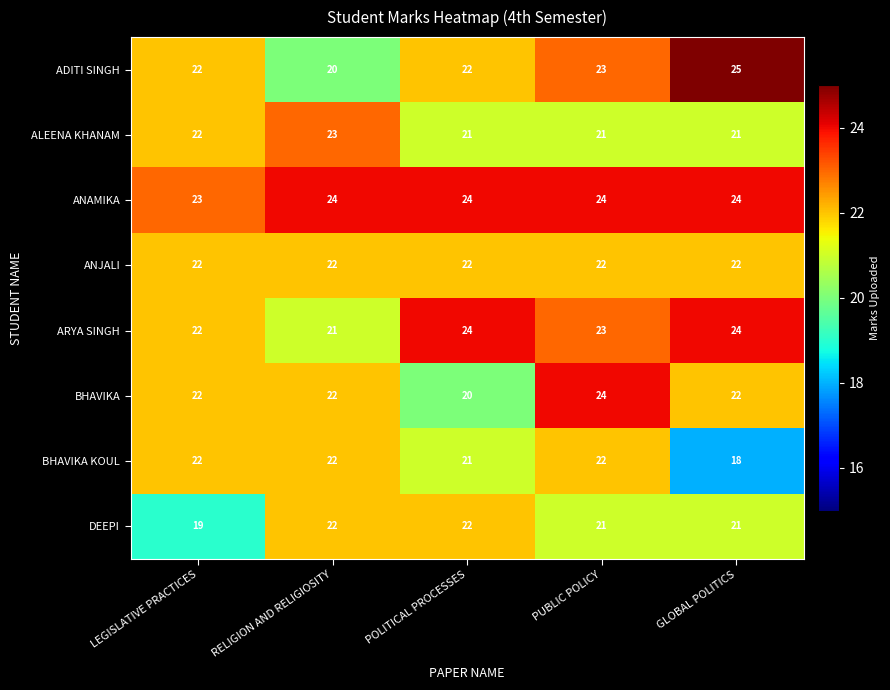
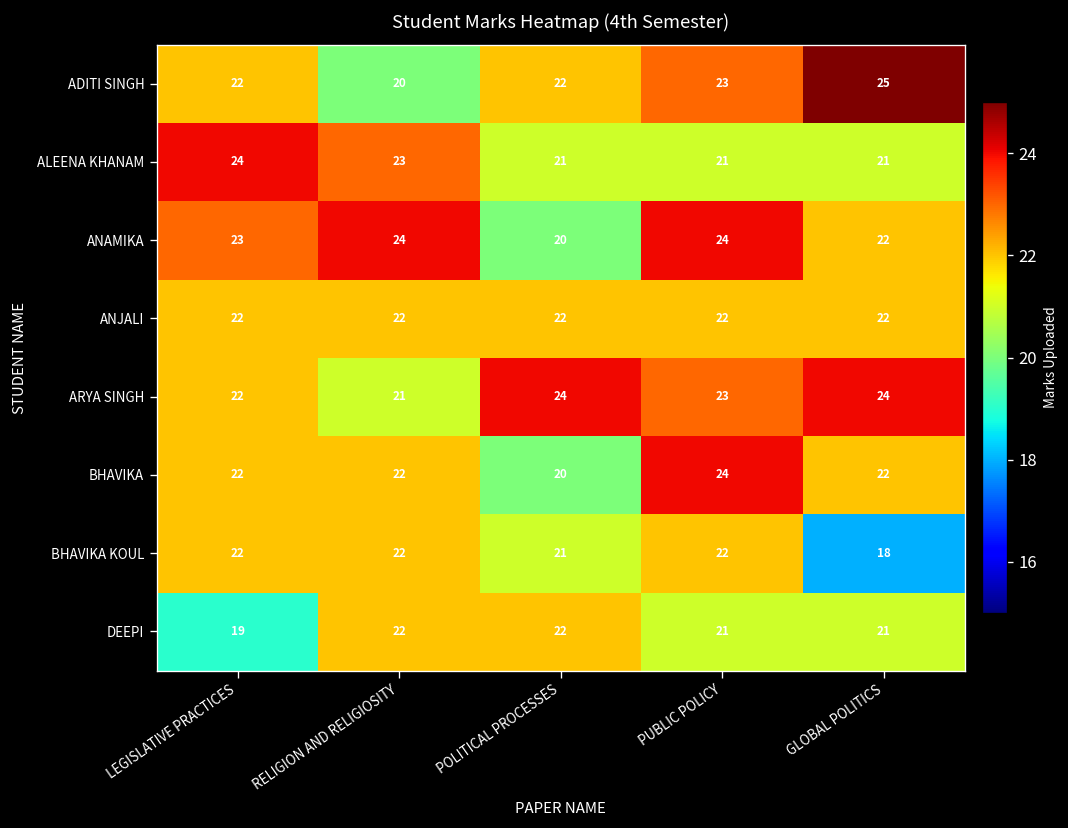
ALEENA KHANAM, LEGISLATIVE PRACTICES: 22 -> 24
ANAMIKA, POLITICAL PROCESSES: 24 -> 20
ANAMIKA, GLOBAL POLITICS: 24 -> 22
